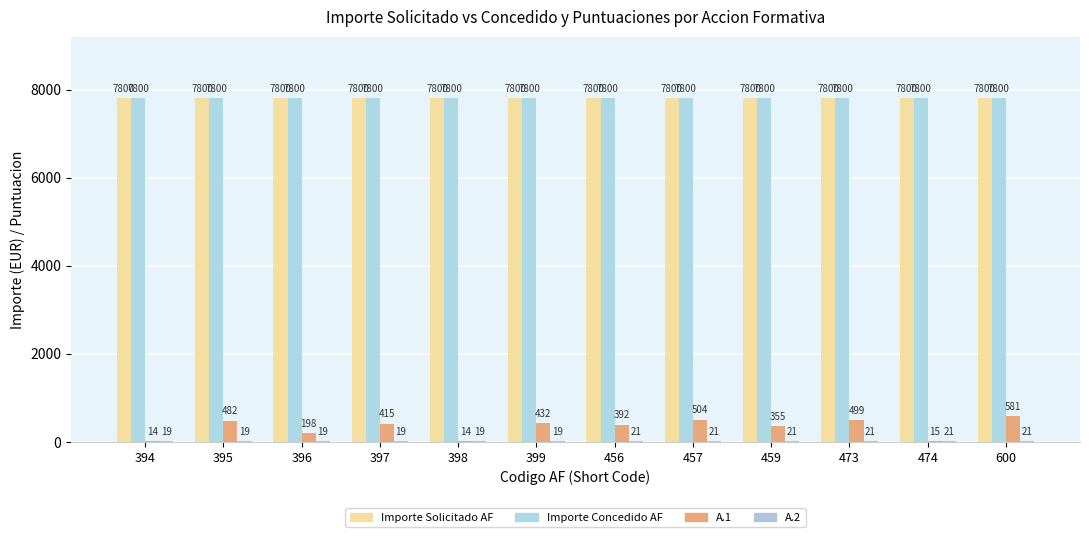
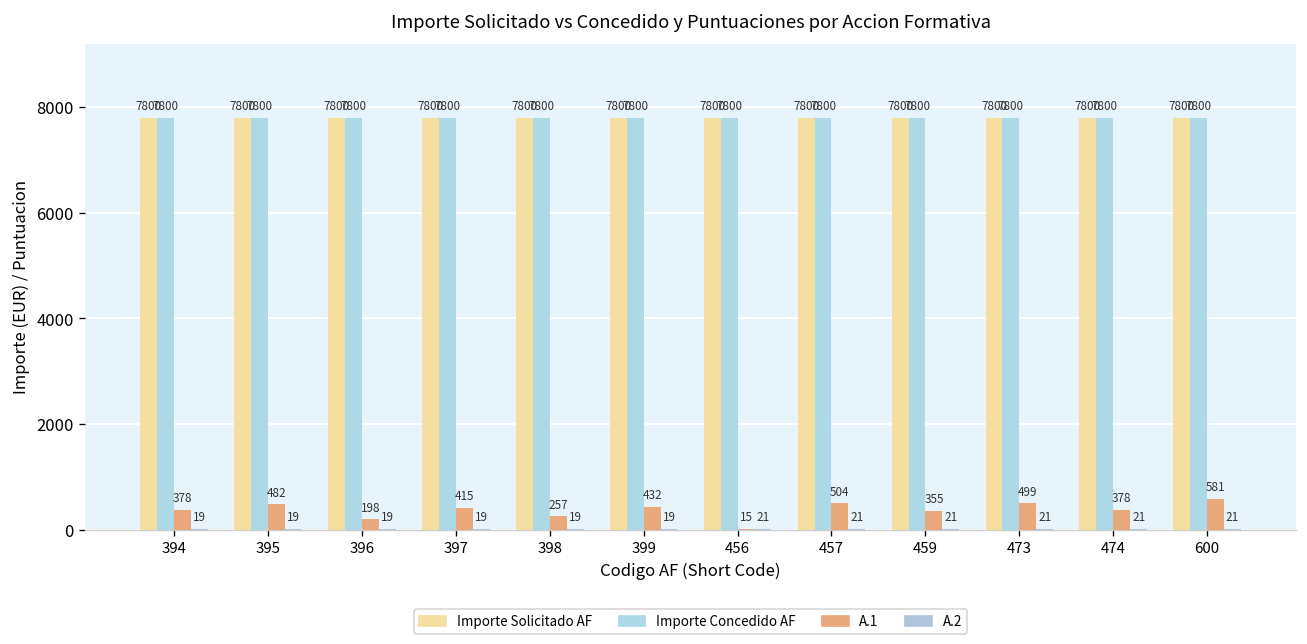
A.1, 394: 14 -> 378
A.1, 398: 14 -> 257
A.1, 456: 392 -> 15
A.1, 474: 15 -> 378
